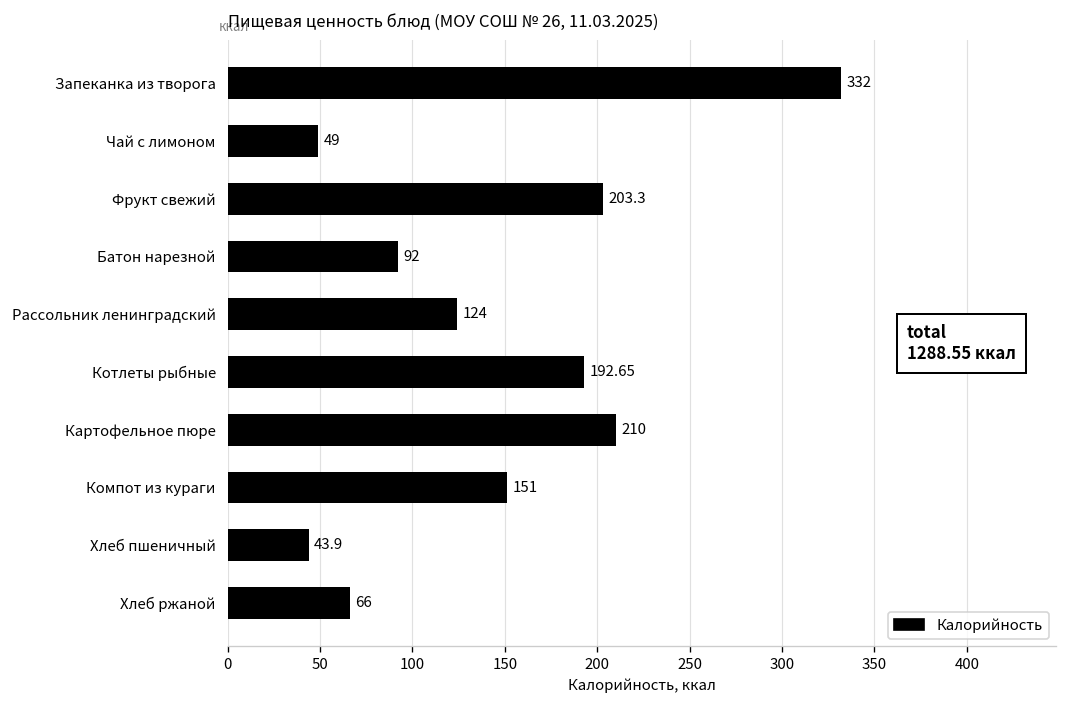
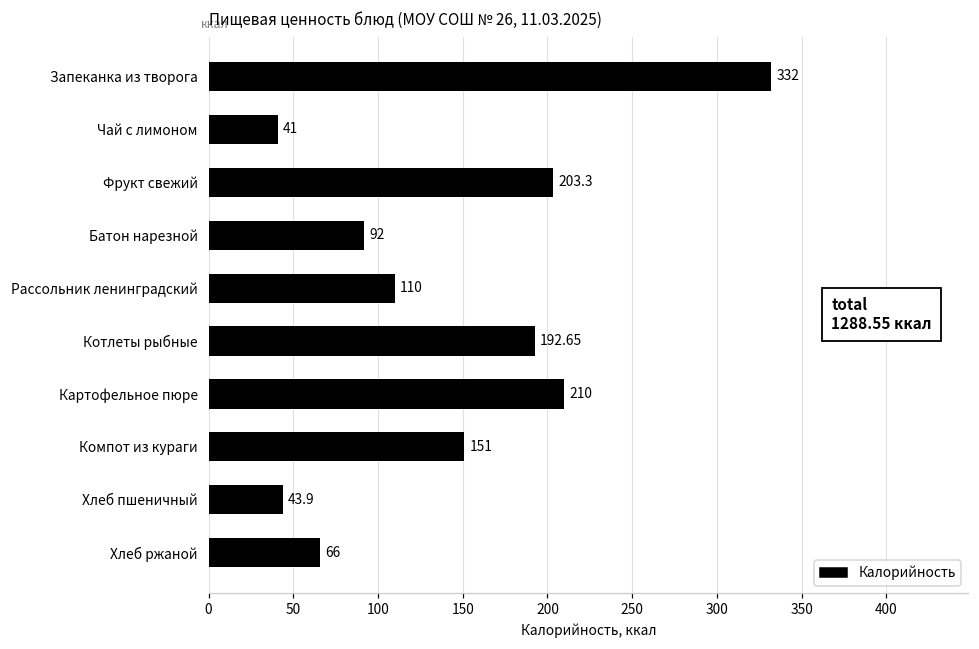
Чай с лимоном: 49 -> 41
Рассольник ленинградский: 124 -> 110
